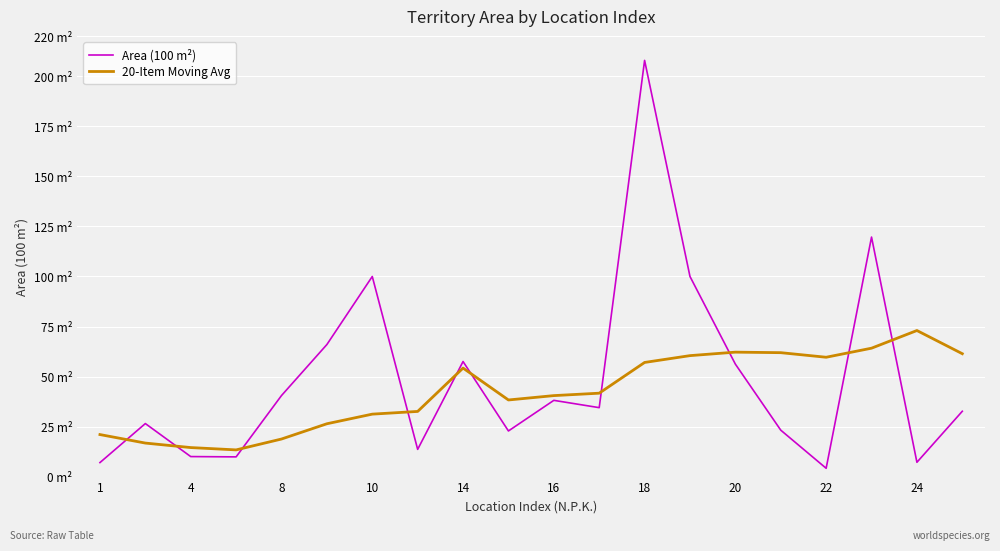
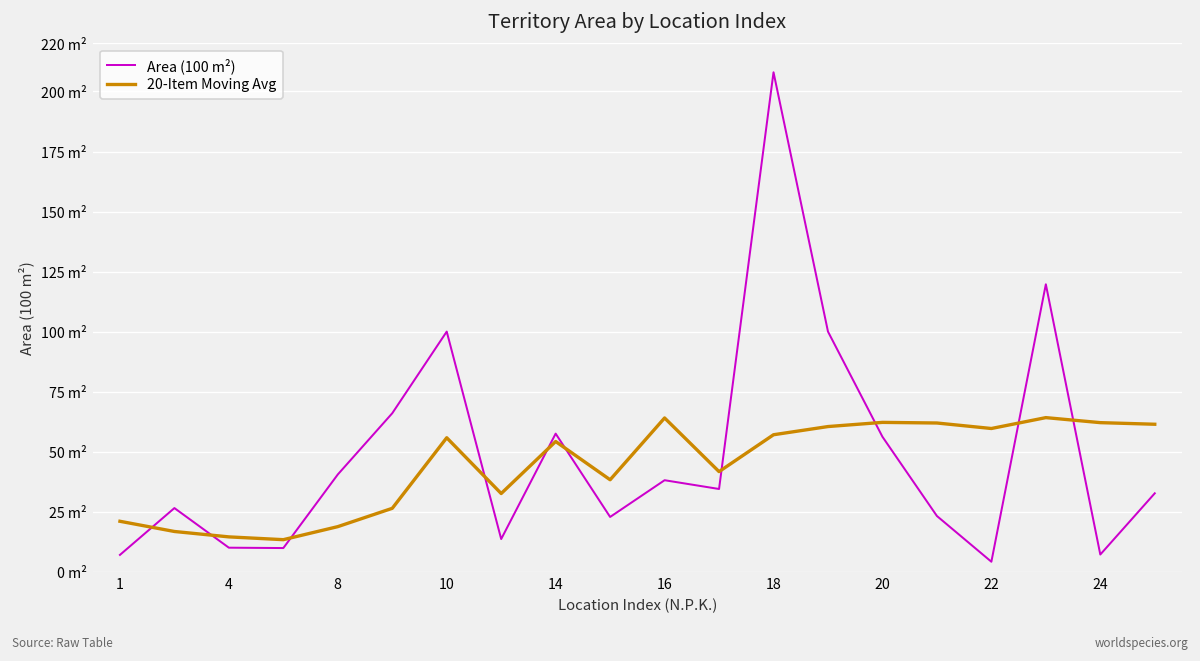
20-Item Moving Avg, 10: 31 m² -> 56 m²
20-Item Moving Avg, 16: 40 m² -> 64 m²
20-Item Moving Avg, 24: 73 m² -> 62 m²
